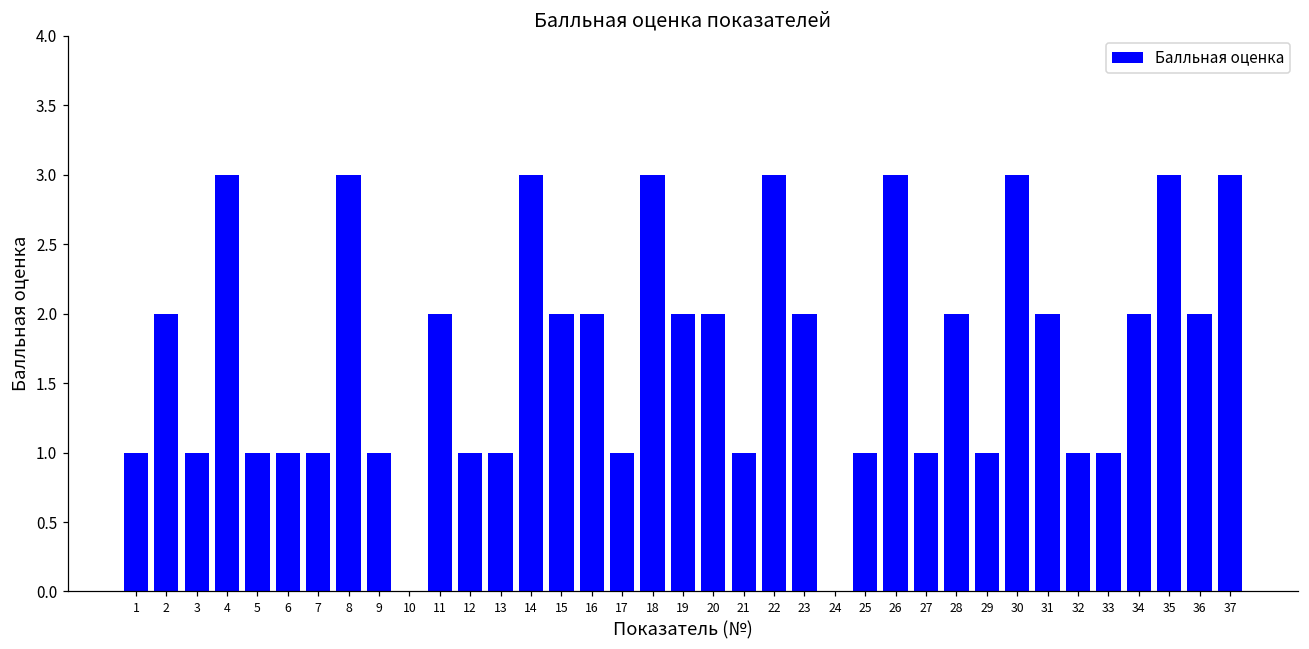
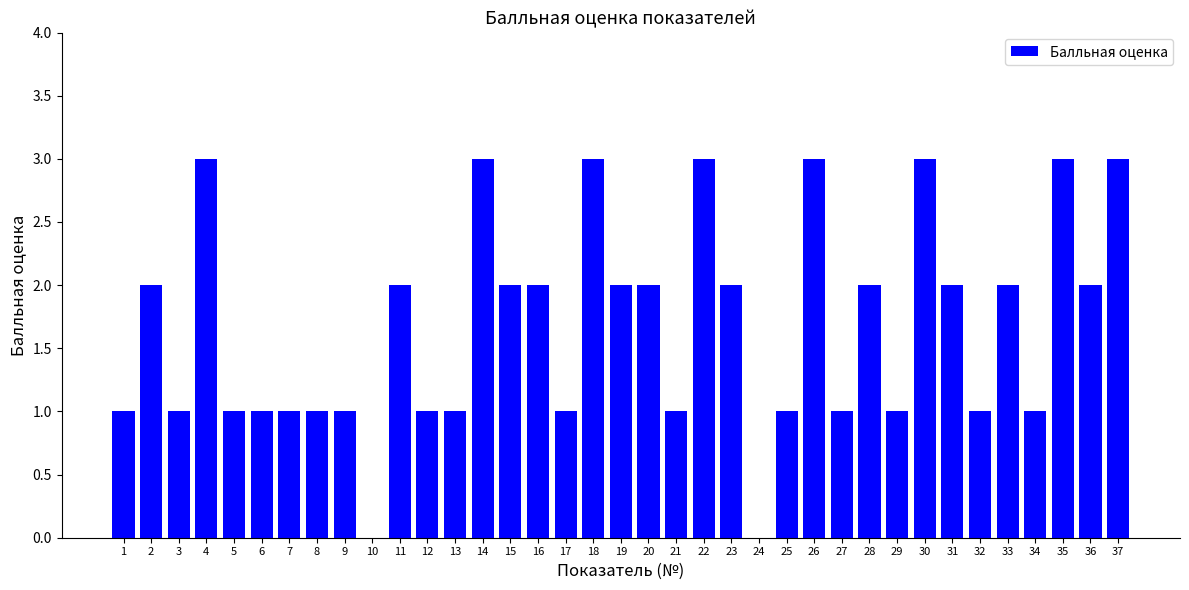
8: 3 -> 1
33: 1 -> 2
34: 2 -> 1
